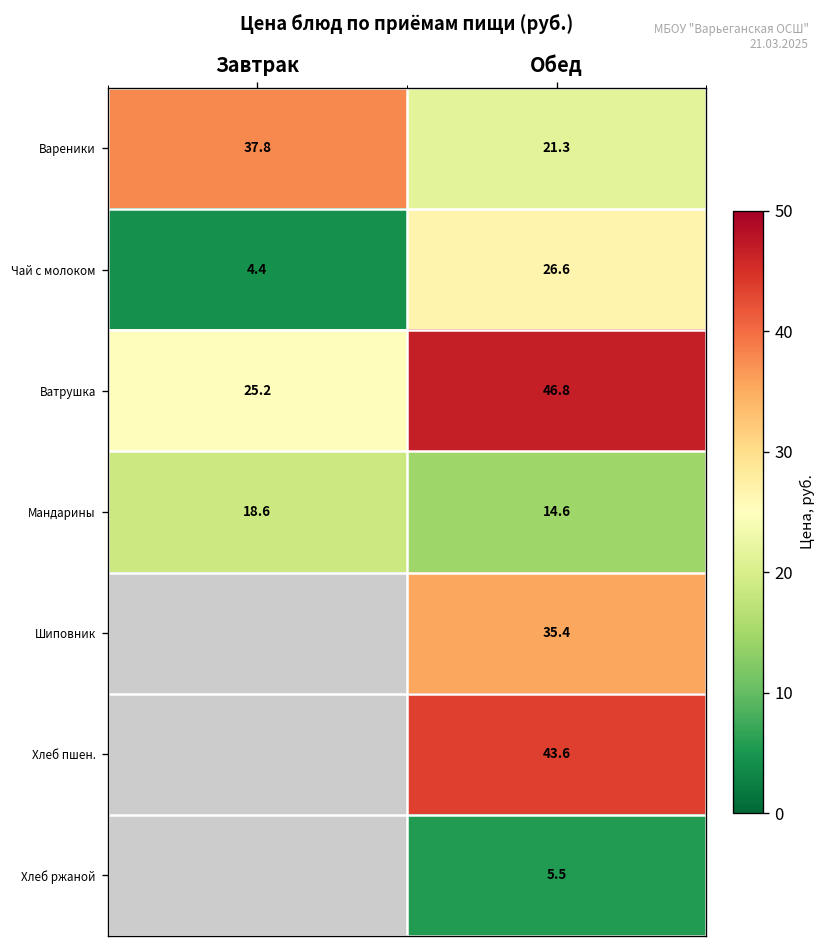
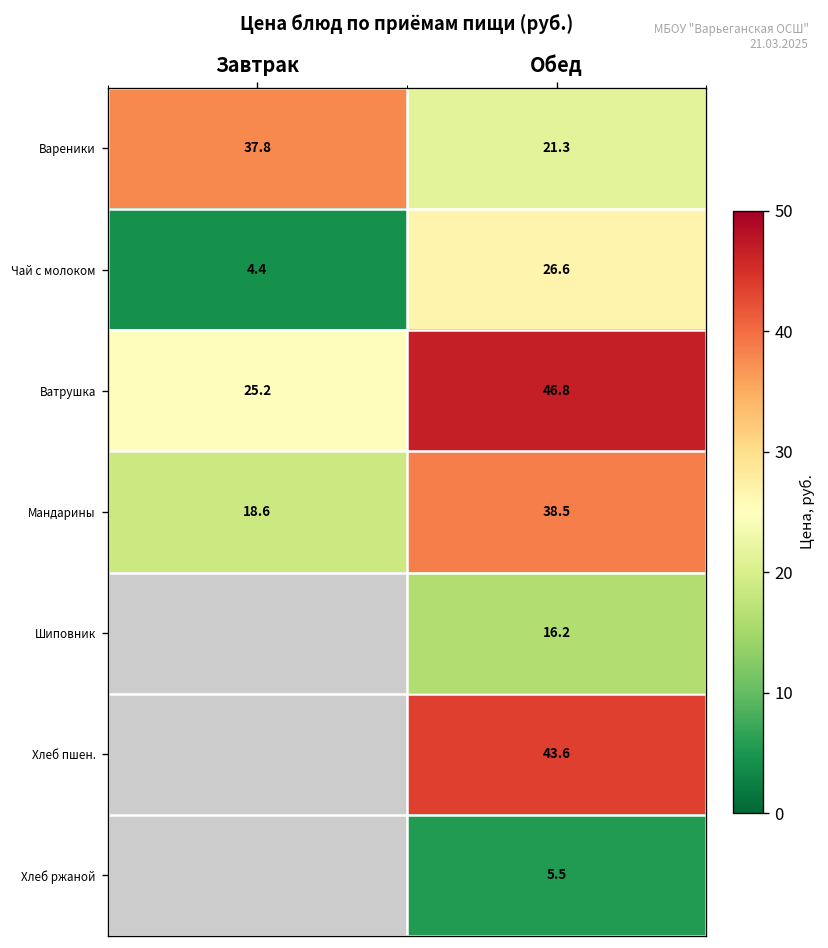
Мандарины, Обед: 14.6 -> 38.5
Шиповник, Обед: 35.4 -> 16.2
